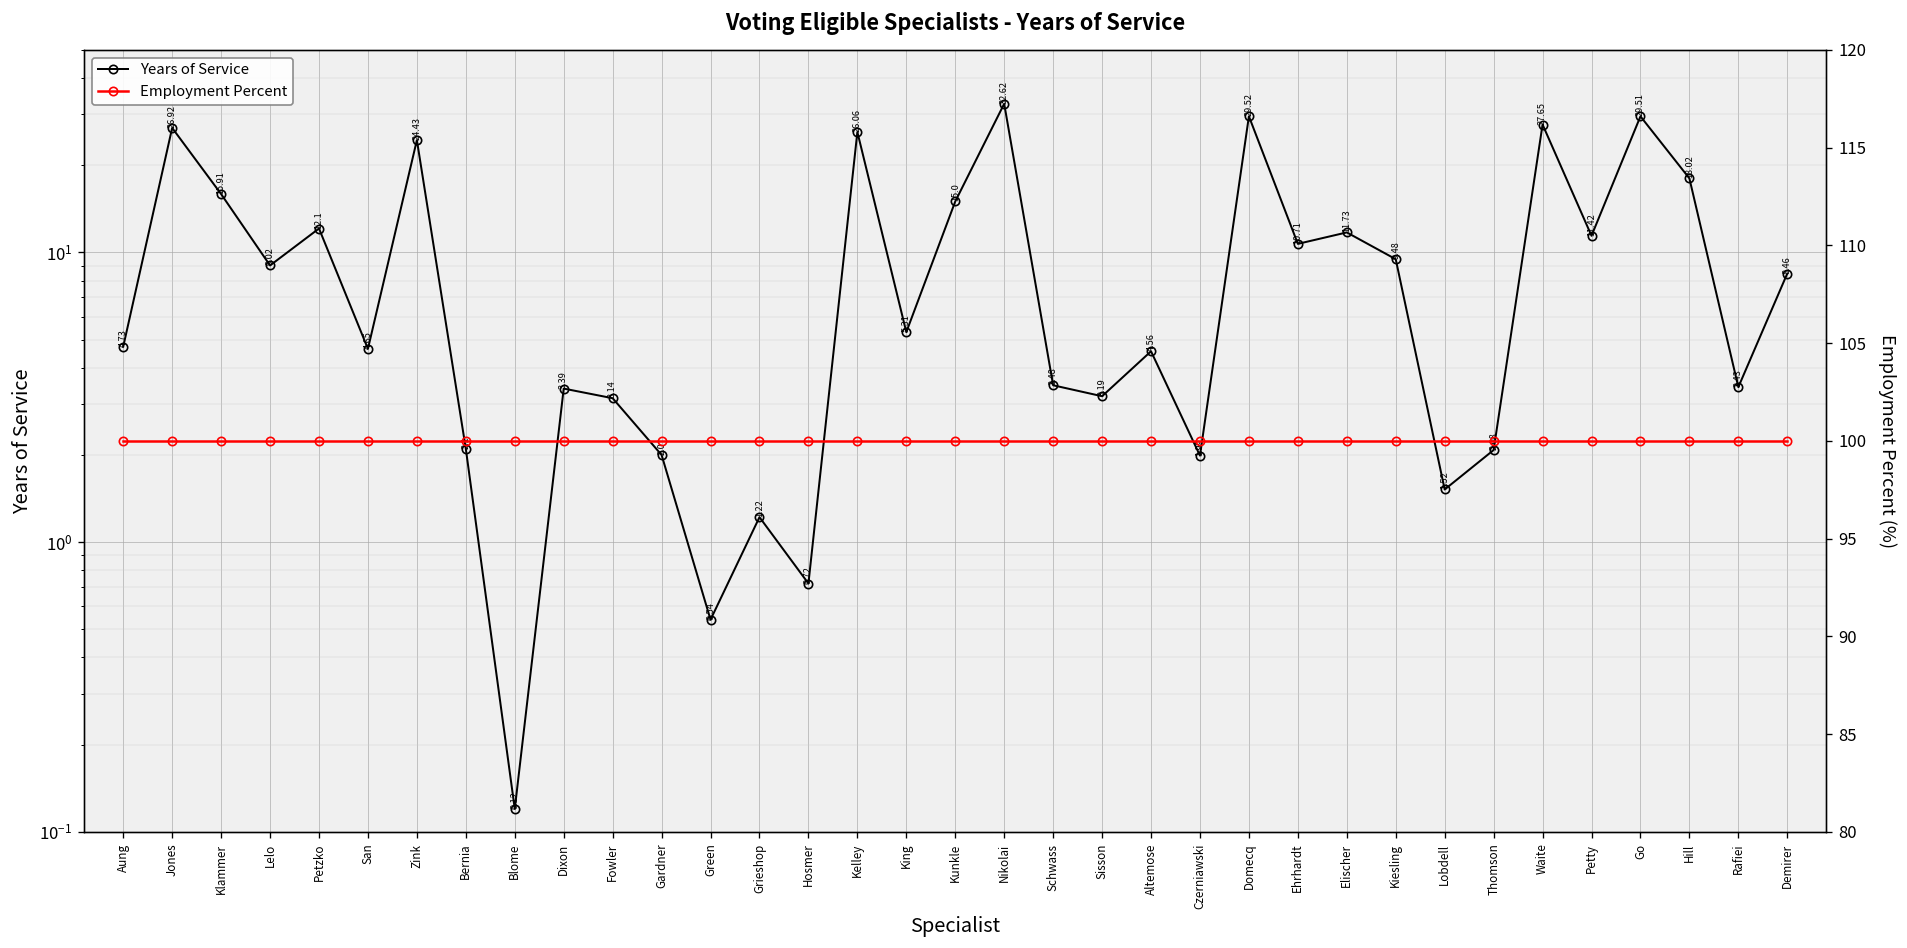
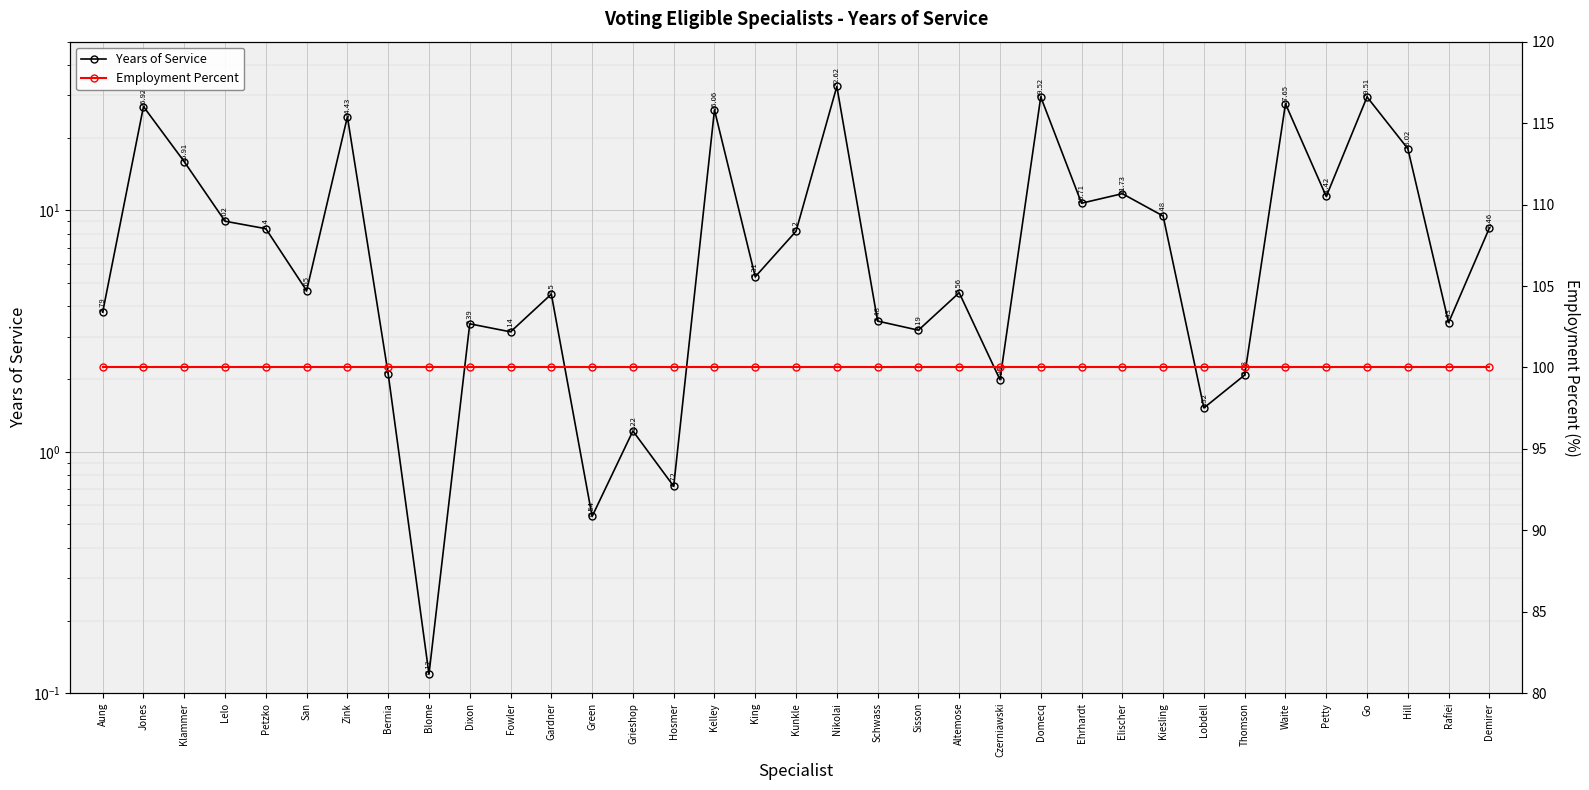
Years of Service, Aung: 4.73 -> 3.79
Years of Service, Petzko: 12.1 -> 8.4
Years of Service, Gardner: 2.0 -> 4.5
Years of Service, Kunkle: 15.0 -> 8.2
